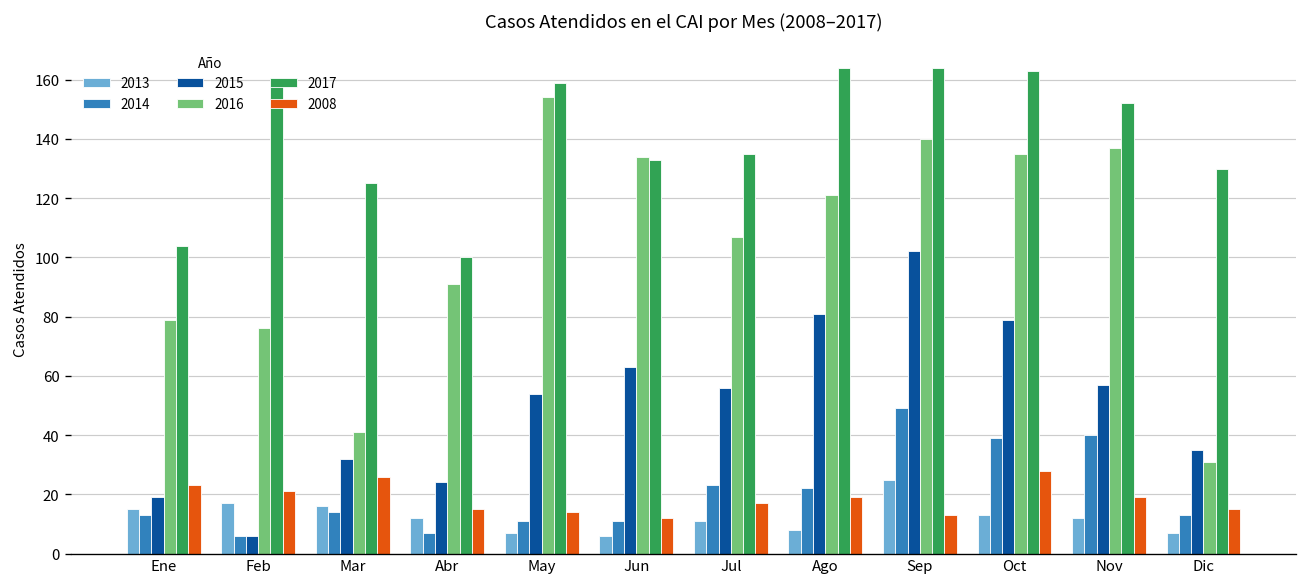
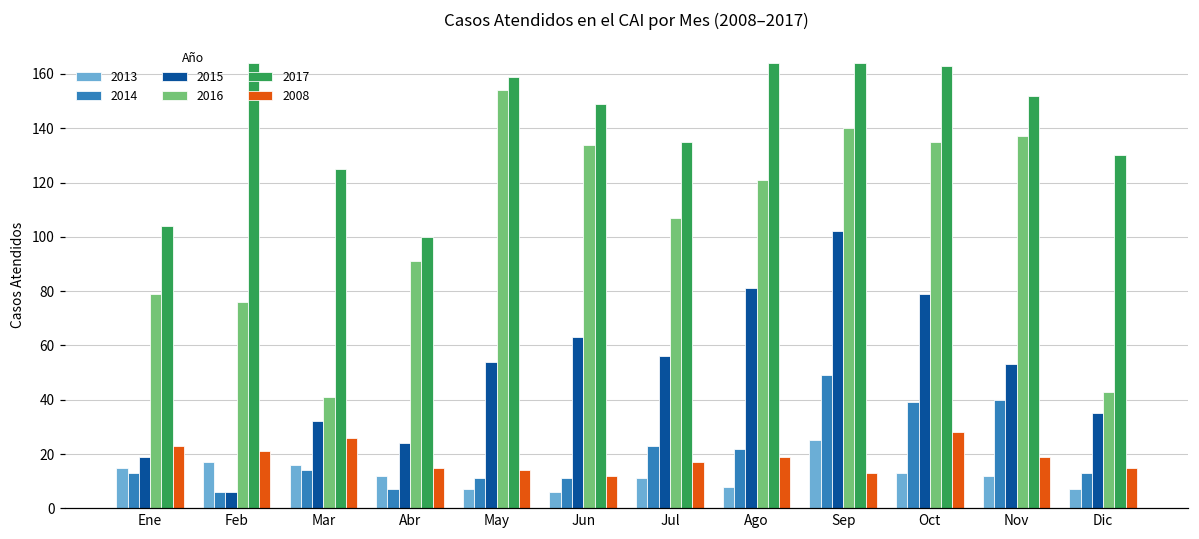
2017, Feb: 160 -> 164
2017, Jun: 133 -> 149
2015, Nov: 57 -> 53
2016, Dic: 31 -> 43
